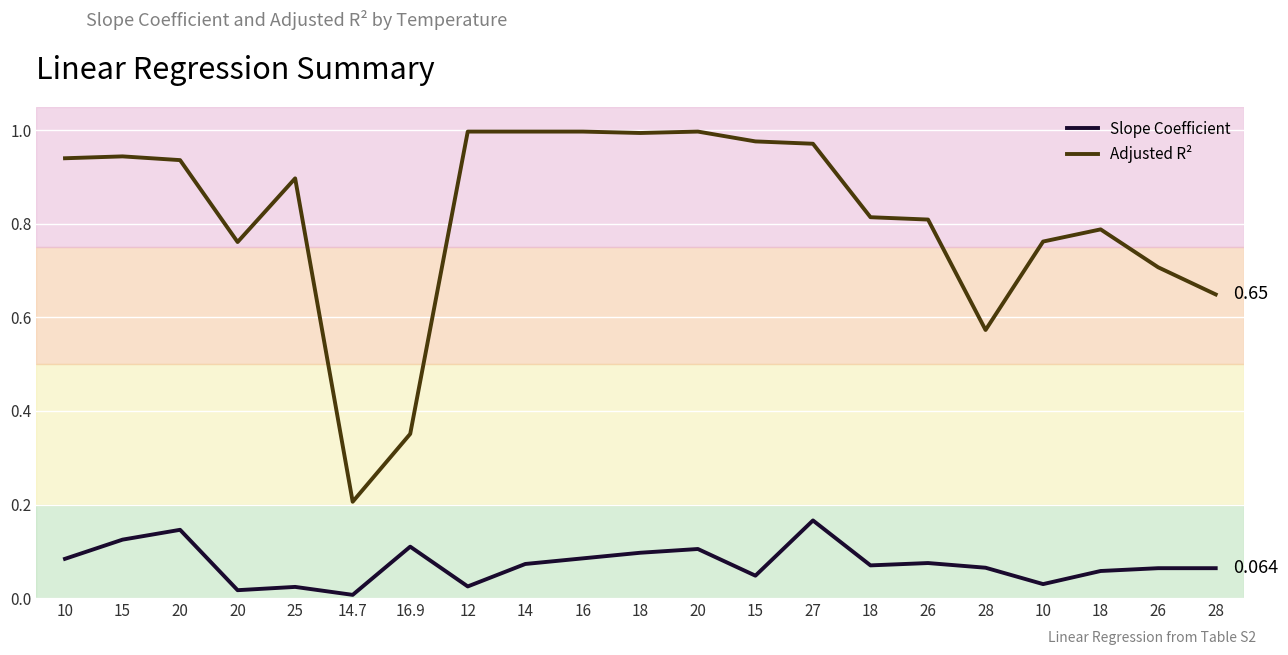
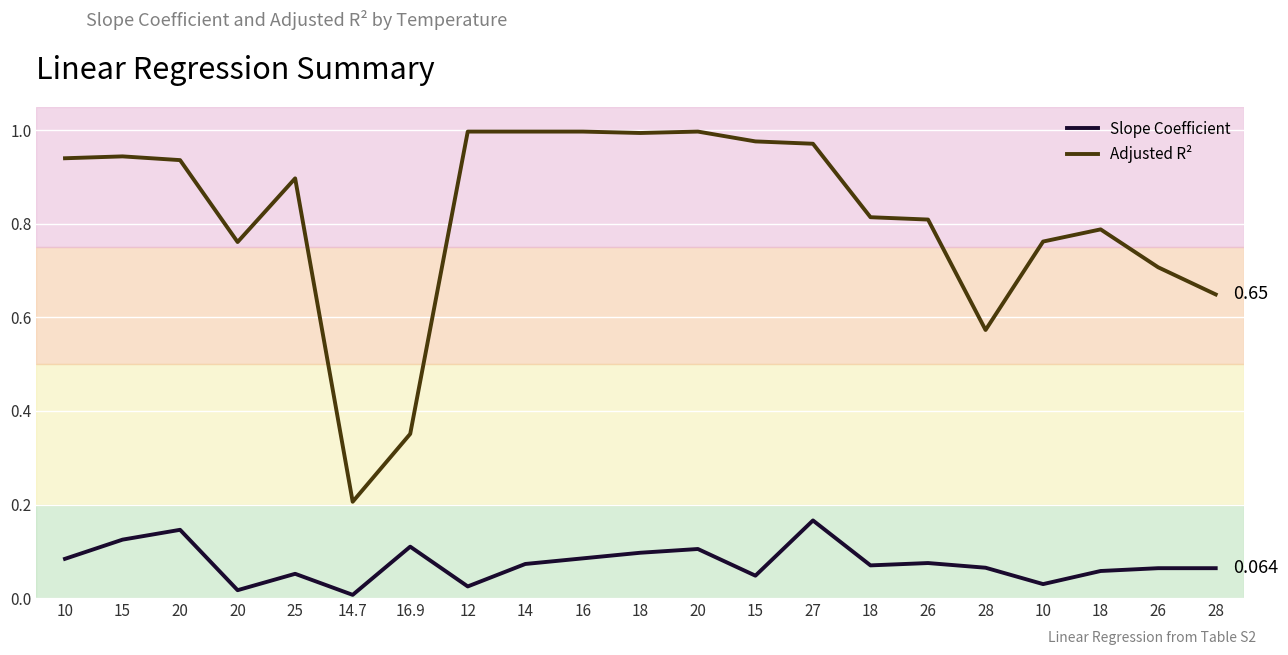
Slope Coefficient, 25: 0.02 -> 0.05
